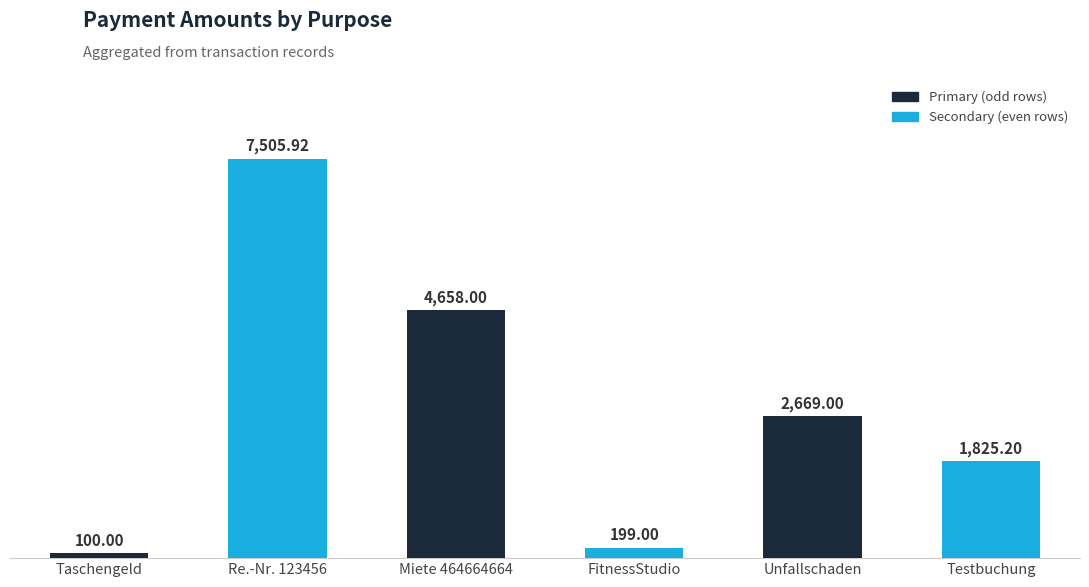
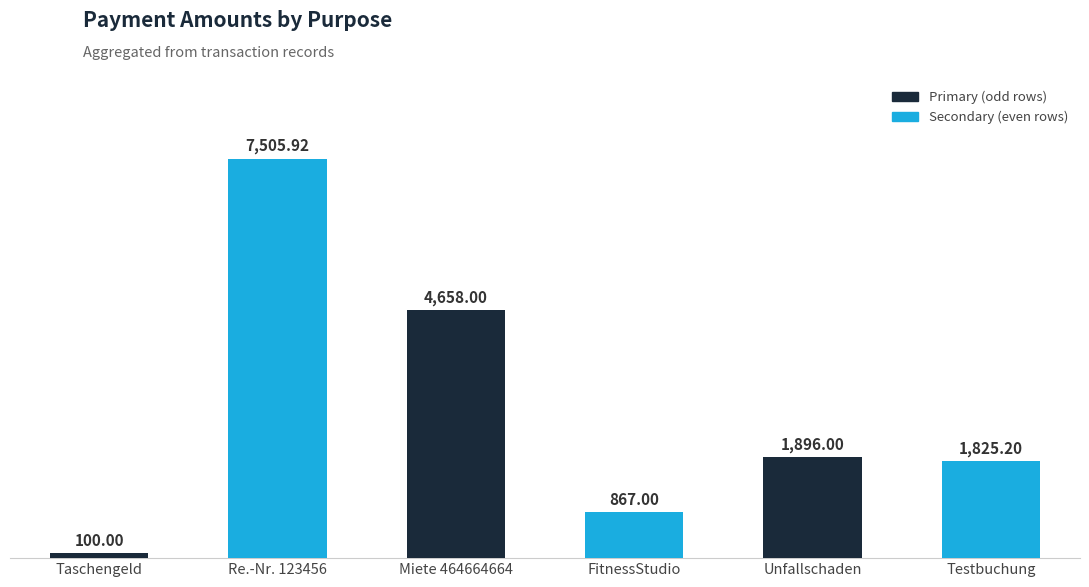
FitnessStudio: 199.00 -> 867.00
Unfallschaden: 2,669.00 -> 1,896.00
